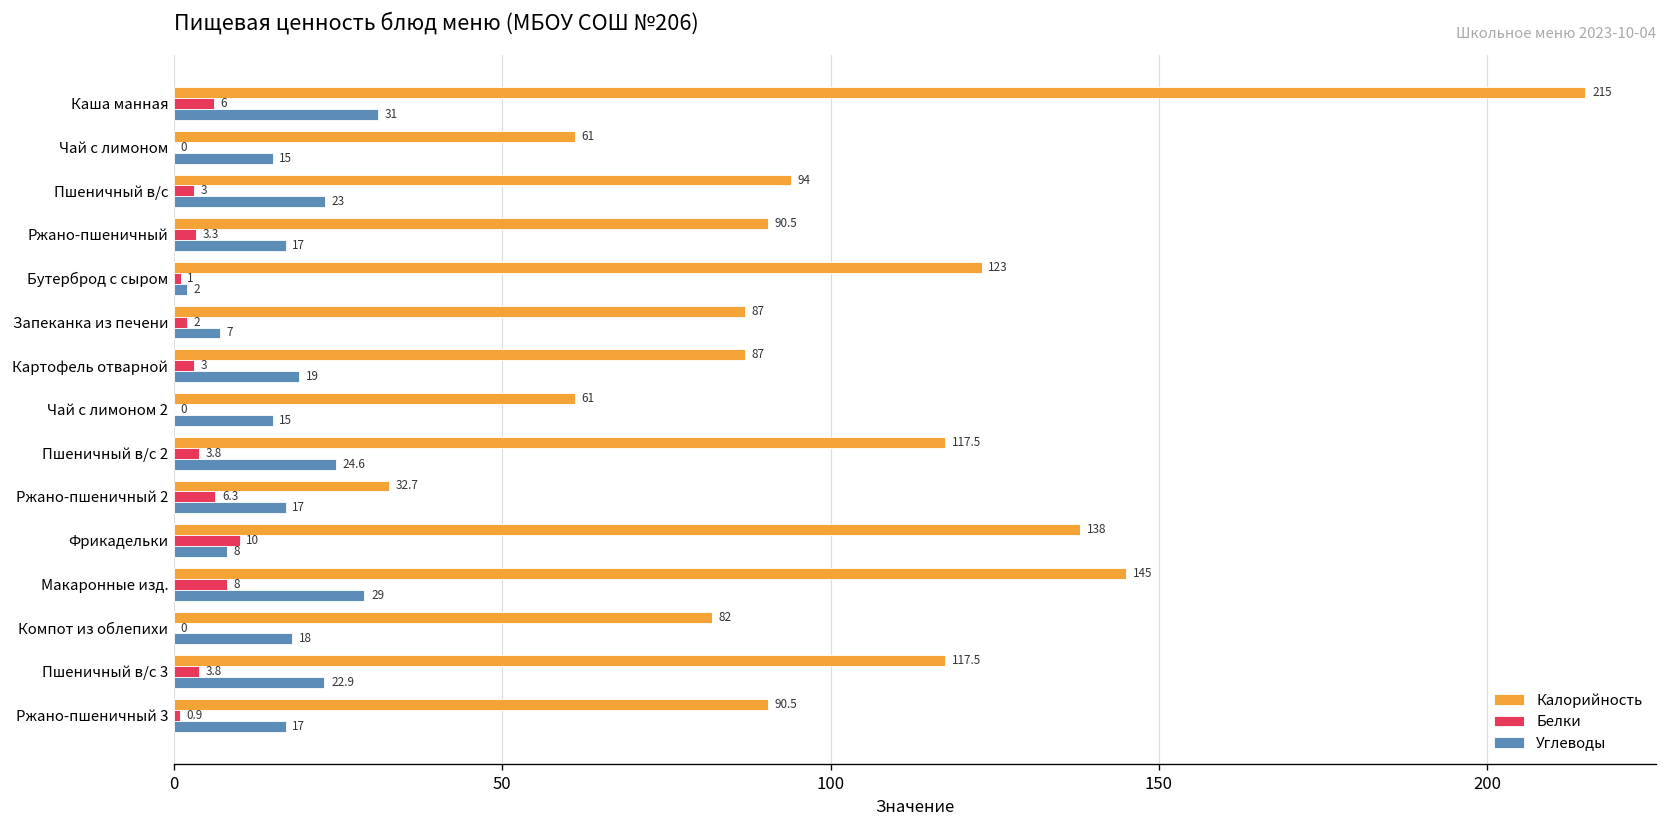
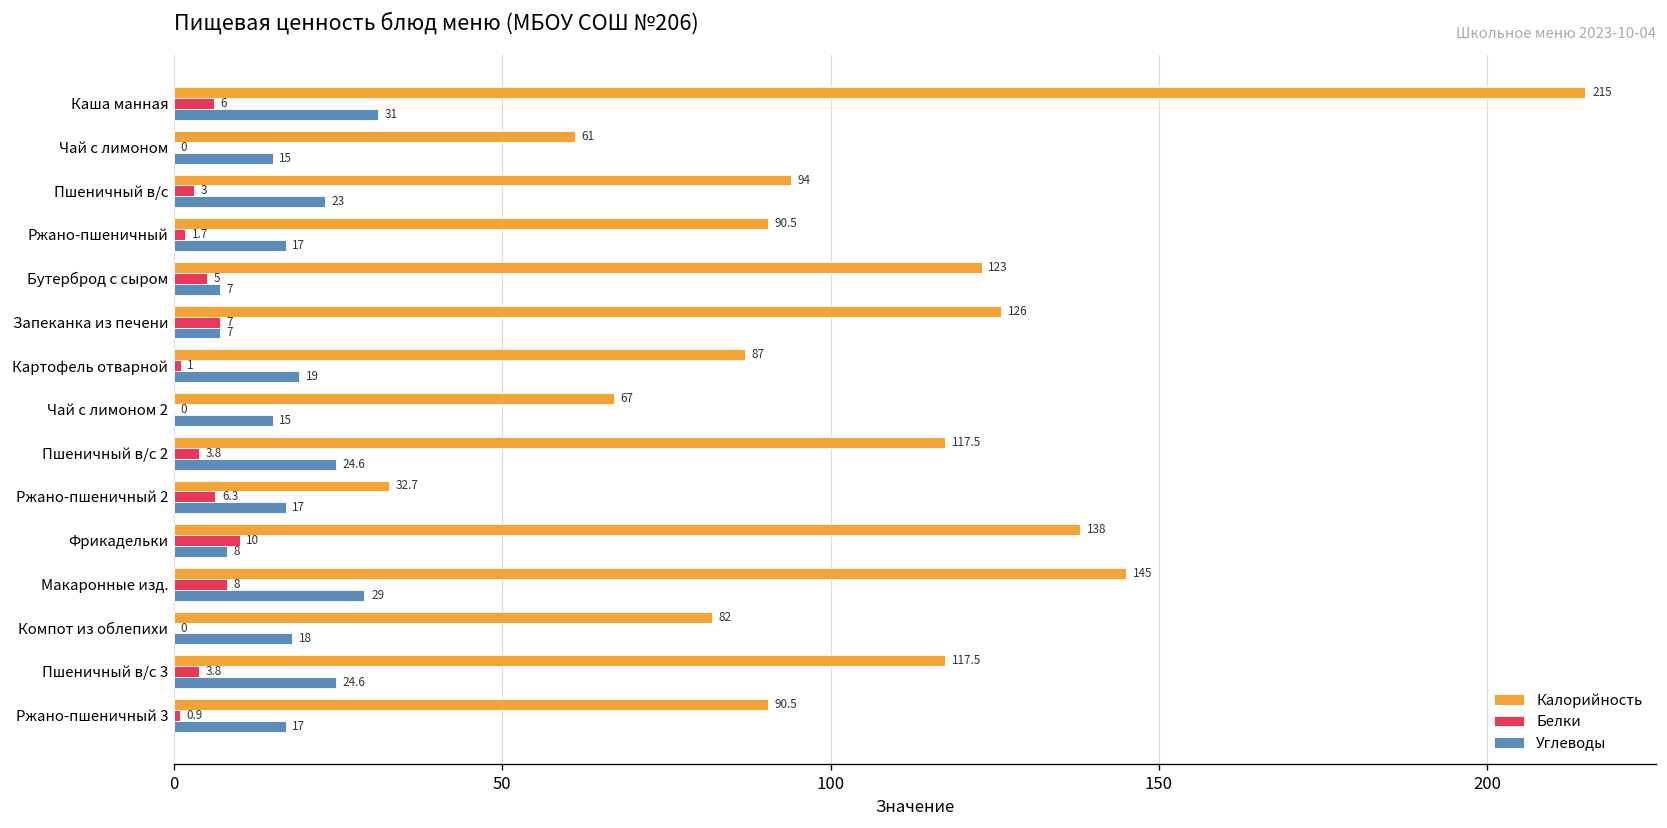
Белки, Ржано-пшеничный: 3.3 -> 1.7
Белки, Бутерброд с сыром: 1 -> 5
Углеводы, Бутерброд с сыром: 2 -> 7
Калорийность, Запеканка из печени: 87 -> 126
Белки, Запеканка из печени: 2 -> 7
Белки, Картофель отварной: 3 -> 1
Калорийность, Чай с лимоном 2: 61 -> 67
Углеводы, Пшеничный в/с 3: 22.9 -> 24.6
